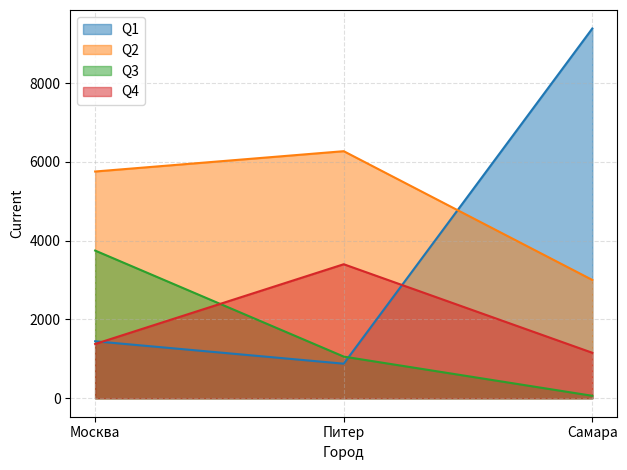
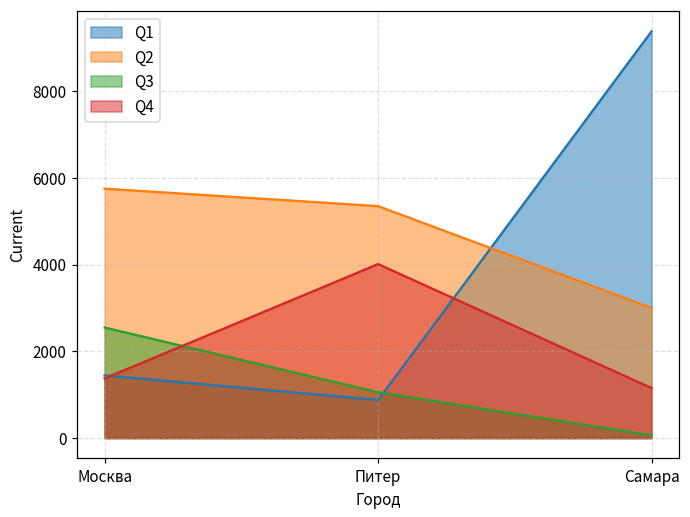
Q3, Москва: 3700 -> 2600
Q2, Питер: 6300 -> 5400
Q4, Питер: 3400 -> 4000
